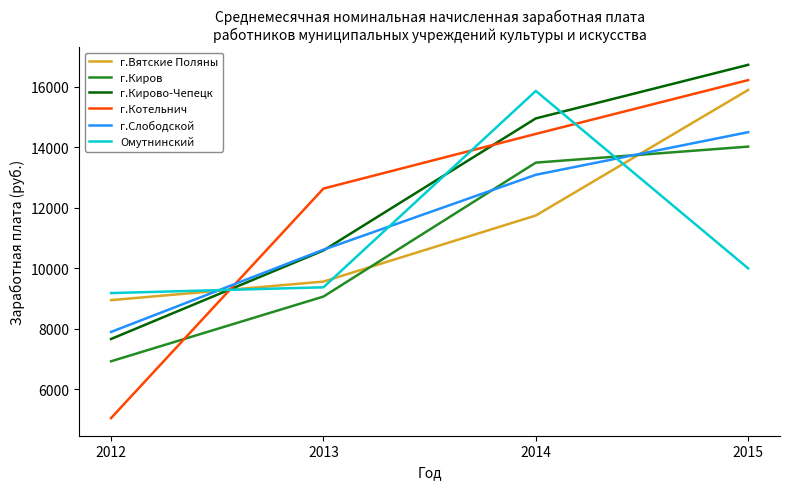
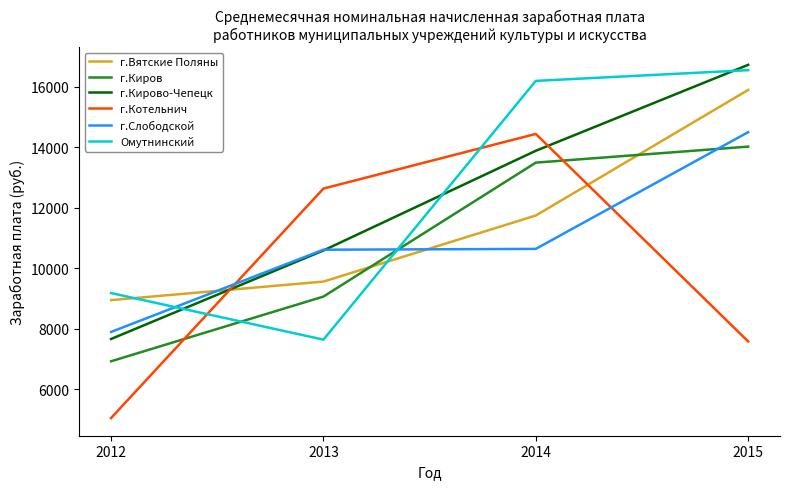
Омутнинский, 2013: 9400 -> 7600
г.Кирово-Чепецк, 2014: 15000 -> 13900
г.Слободской, 2014: 13100 -> 10600
Омутнинский, 2014: 15900 -> 16200
г.Котельнич, 2015: 16200 -> 7600
Омутнинский, 2015: 10000 -> 16600
